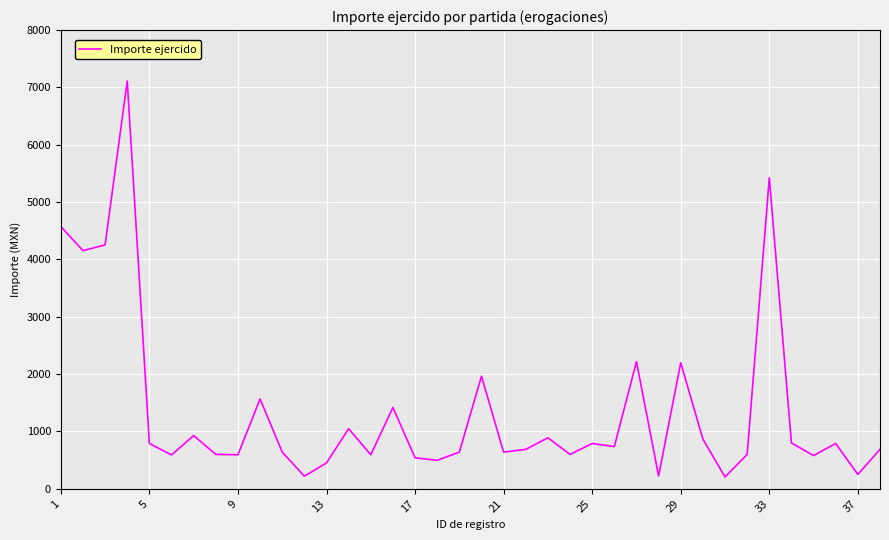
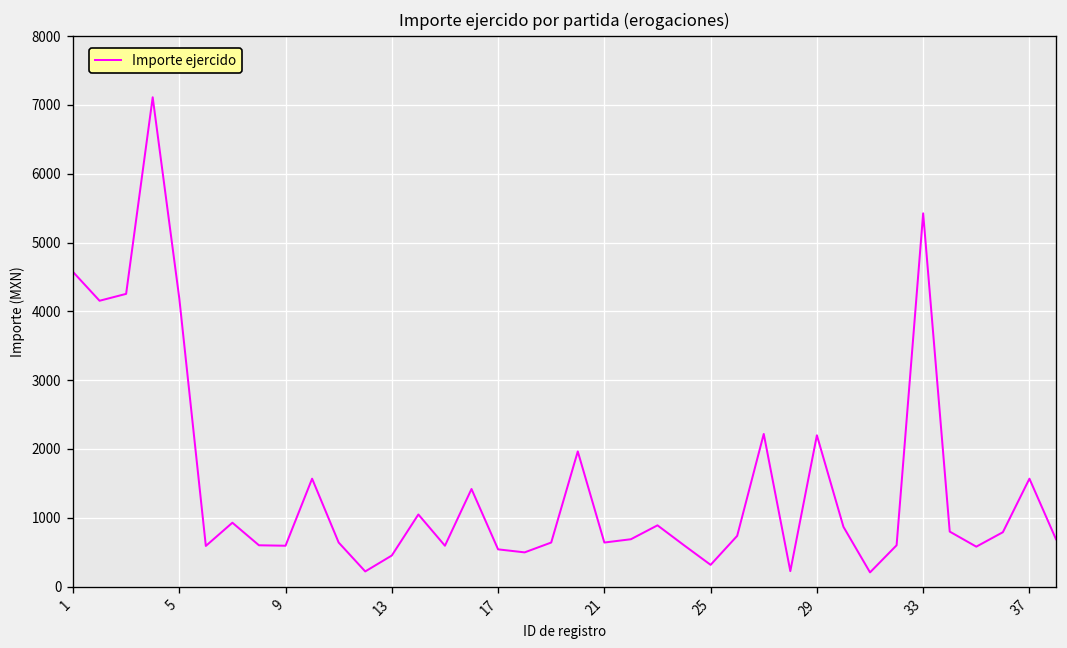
5: 800 -> 4200
25: 800 -> 300
37: 300 -> 1600
